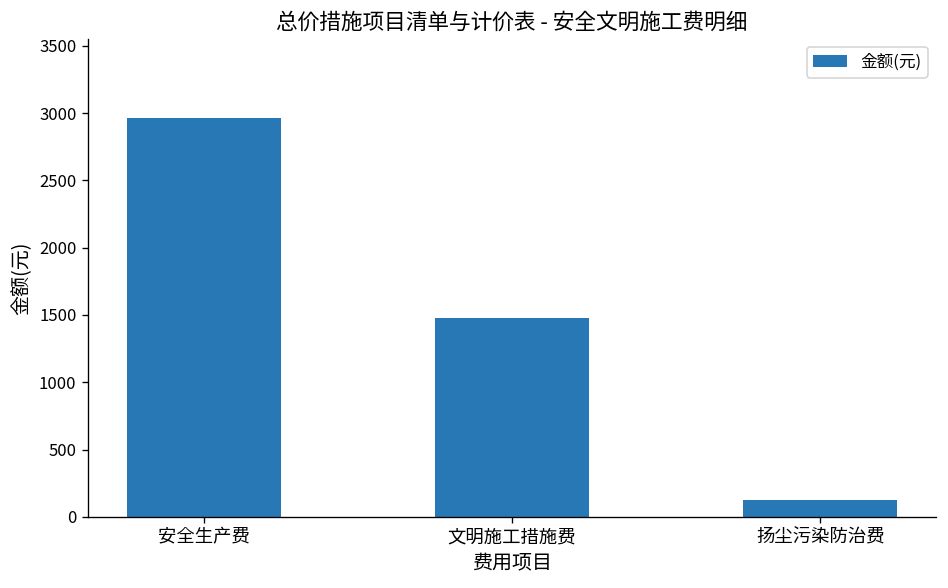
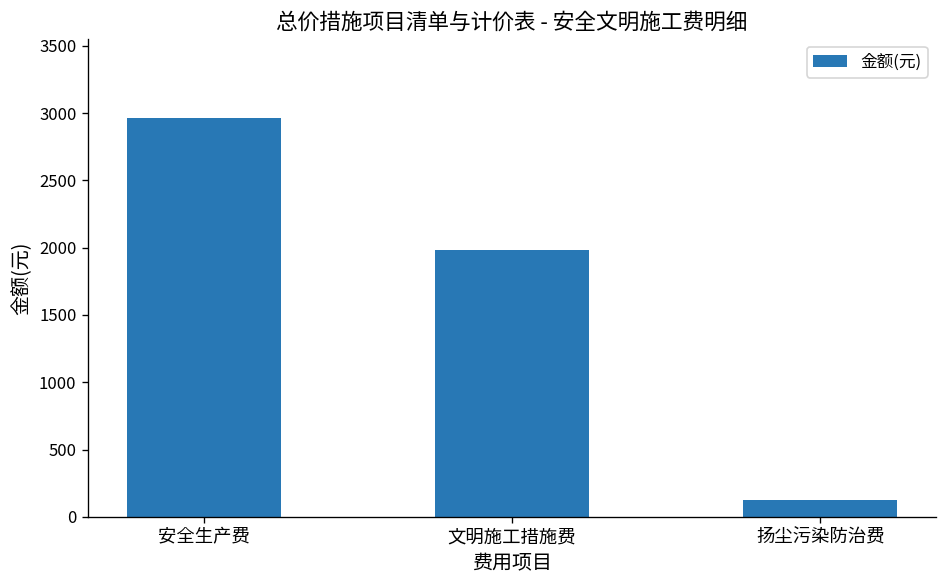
文明施工措施费: 1480 -> 1980
